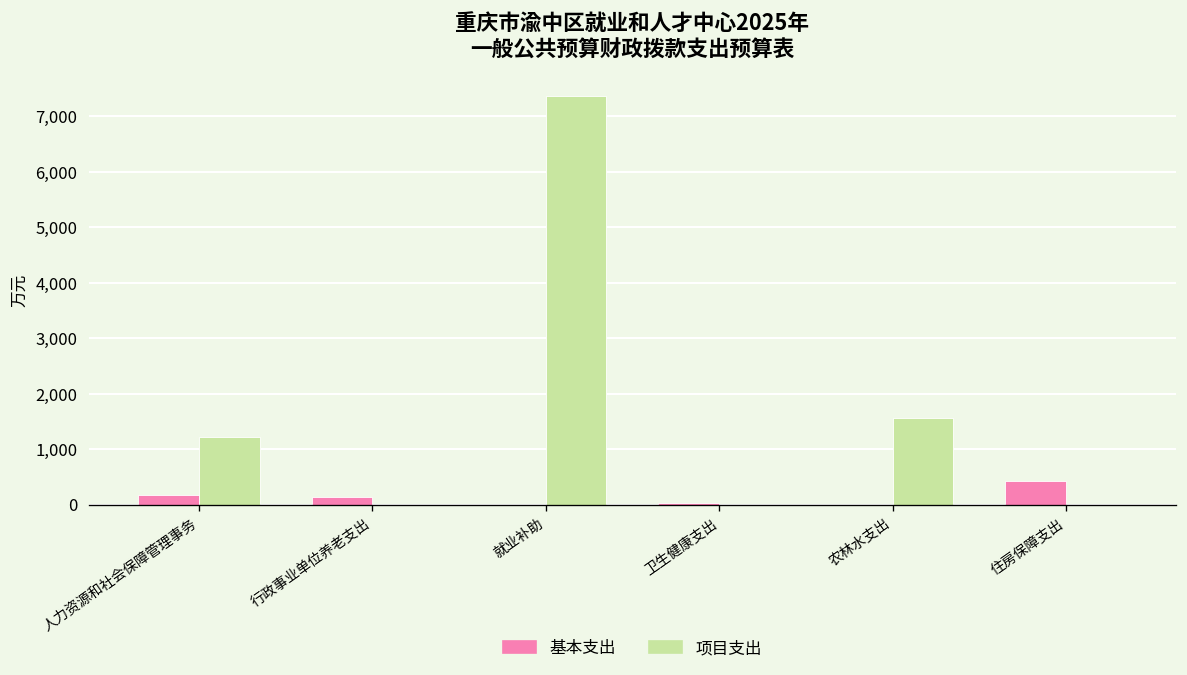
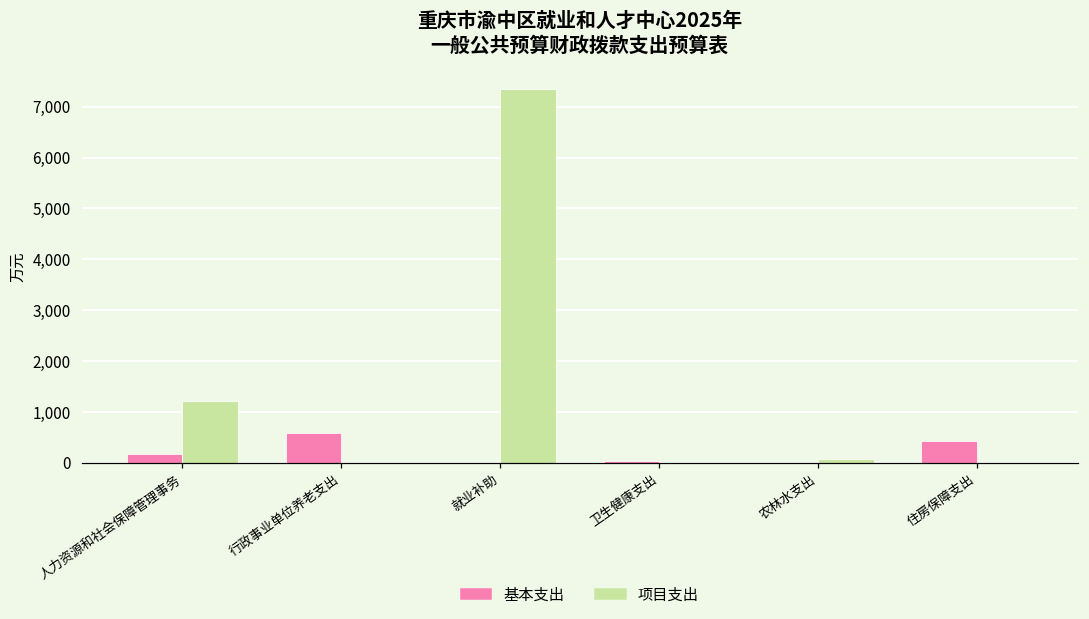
基本支出, 行政事业单位养老支出: 100 -> 600
项目支出, 农林水支出: 1,600 -> 100
